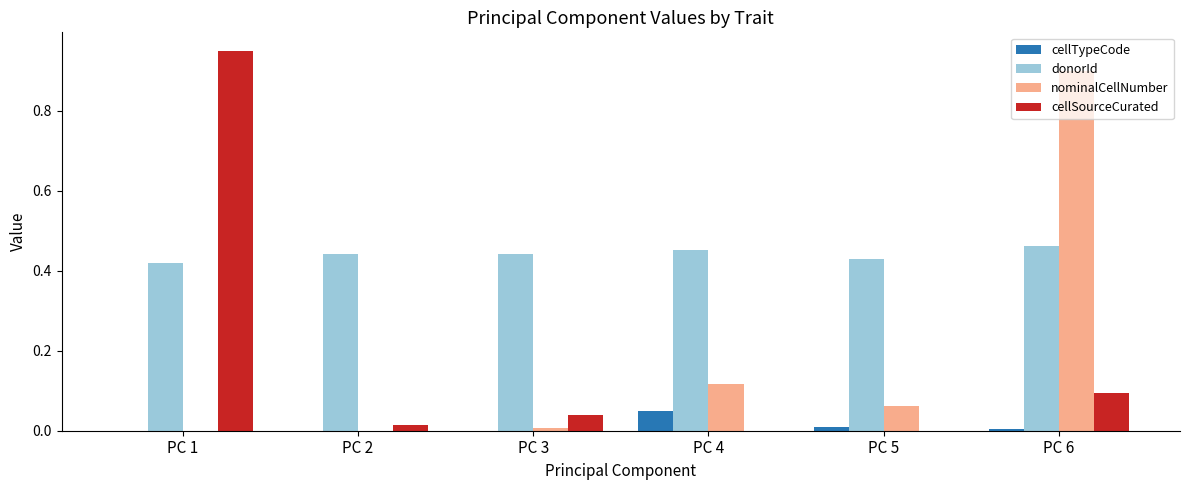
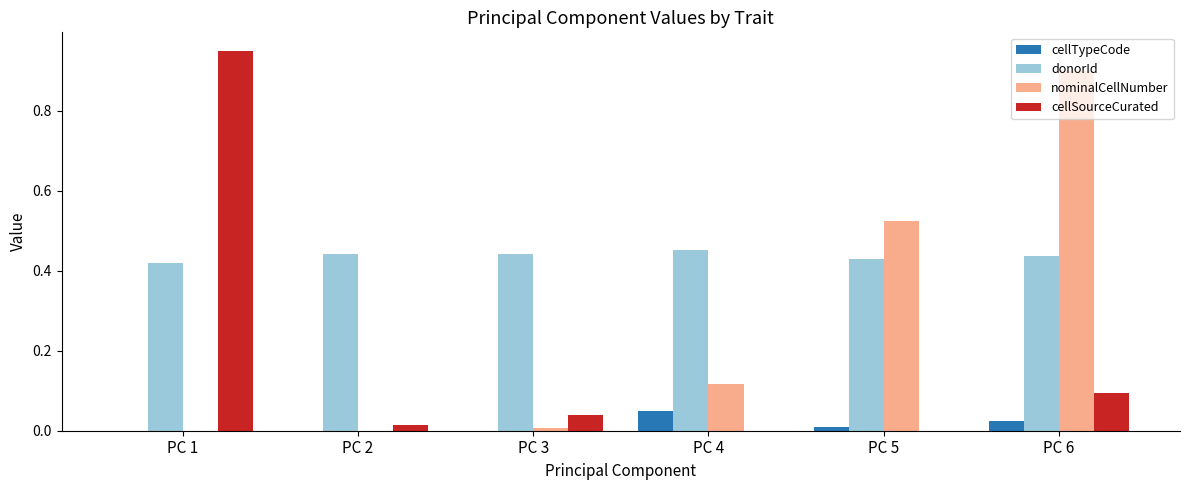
nominalCellNumber, PC 5: 0.06 -> 0.53
cellTypeCode, PC 6: 0.00 -> 0.02
donorId, PC 6: 0.46 -> 0.44
